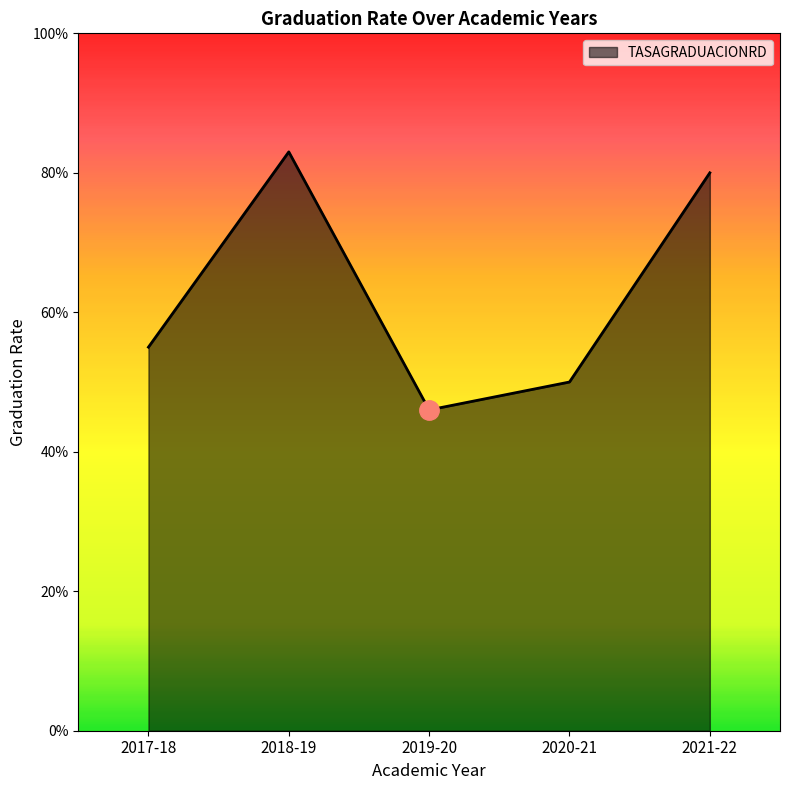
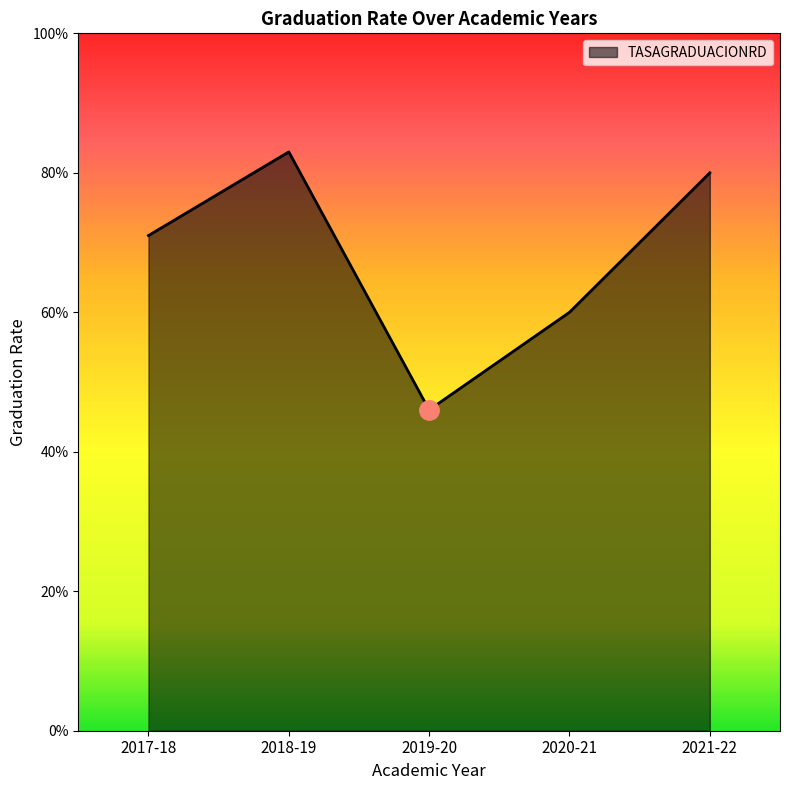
TASAGRADUACIONRD, 2017-18: 55% -> 71%
TASAGRADUACIONRD, 2020-21: 50% -> 60%
